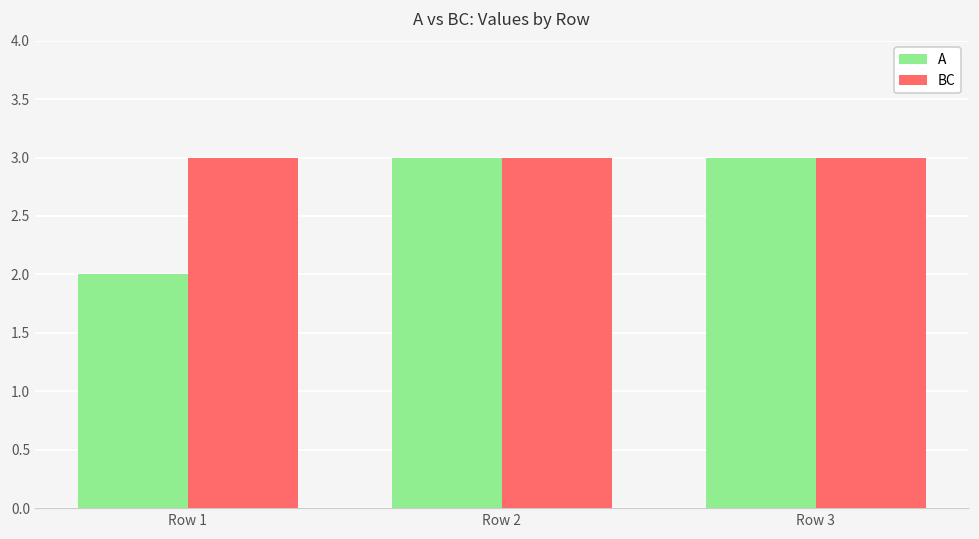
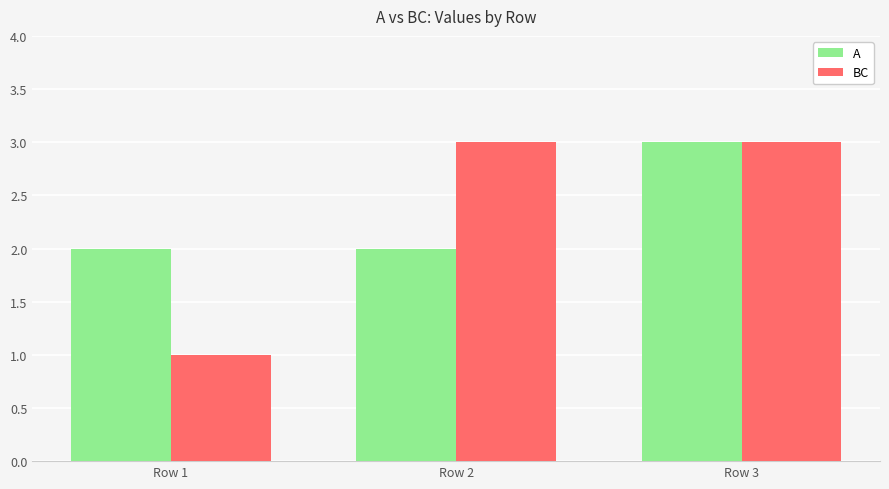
BC, Row 1: 3 -> 1
A, Row 2: 3 -> 2
